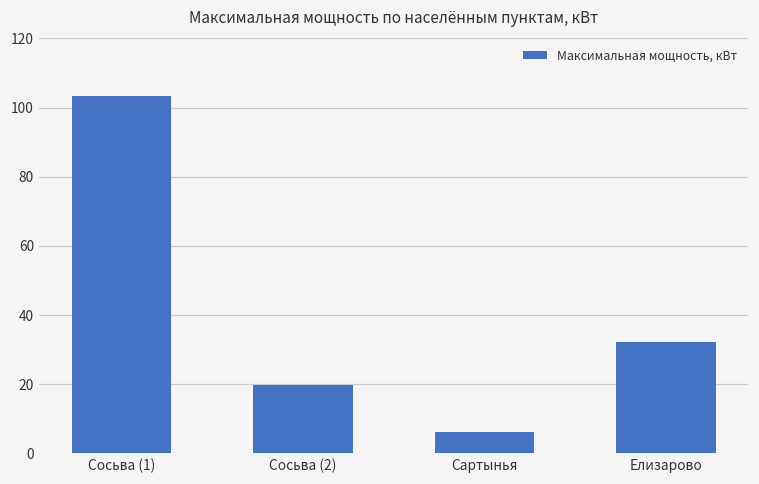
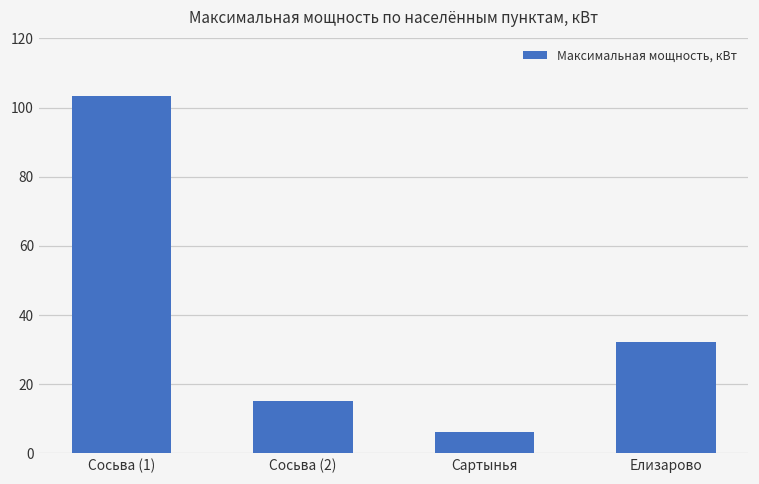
Сосьва (2): 20 -> 15
